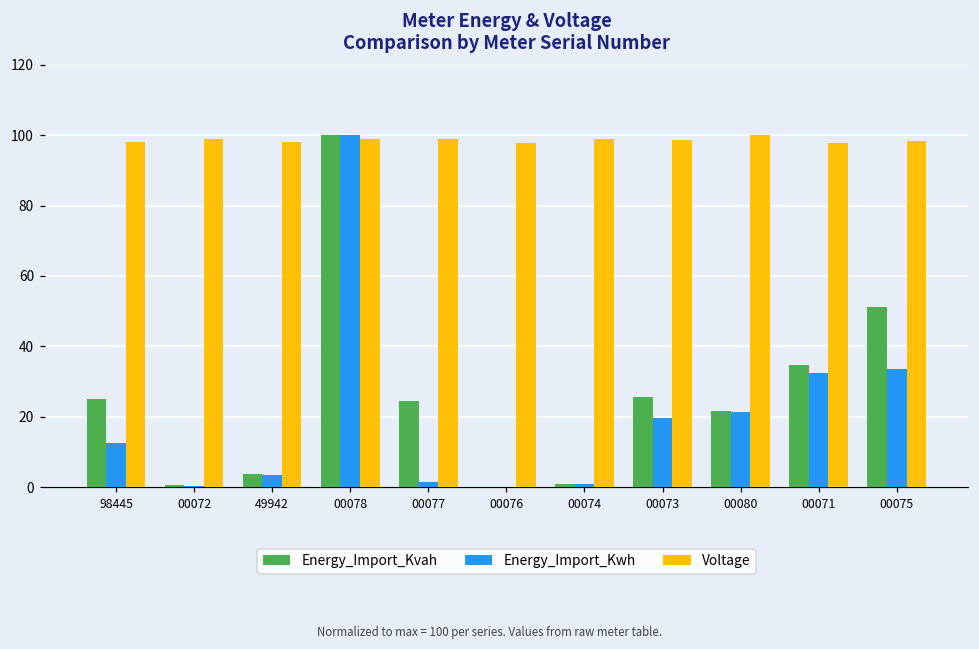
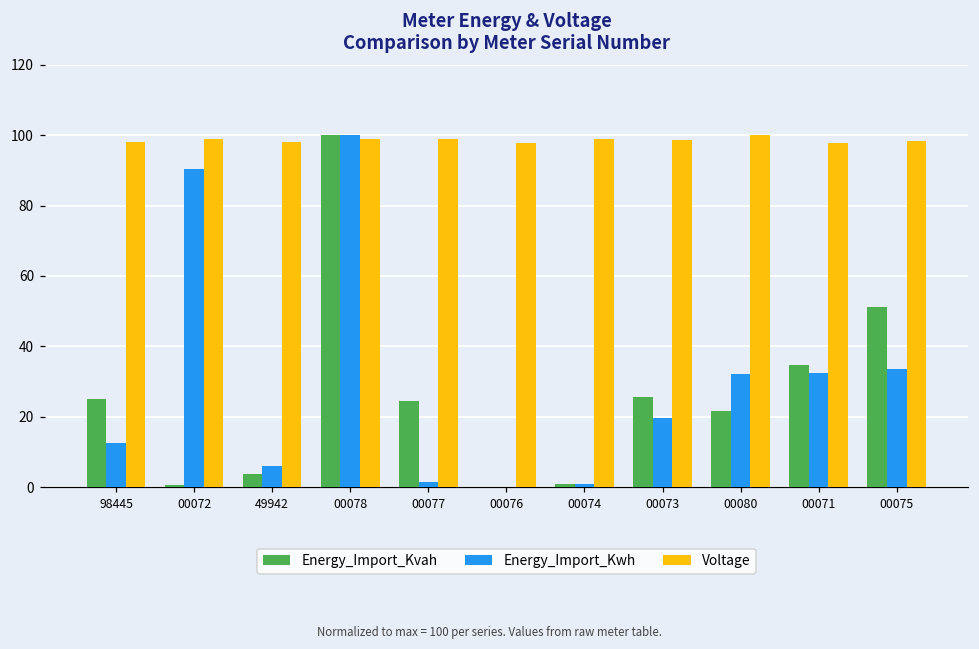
Energy_Import_Kwh, 00072: 0 -> 90
Energy_Import_Kwh, 49942: 4 -> 6
Energy_Import_Kwh, 00080: 21 -> 32
